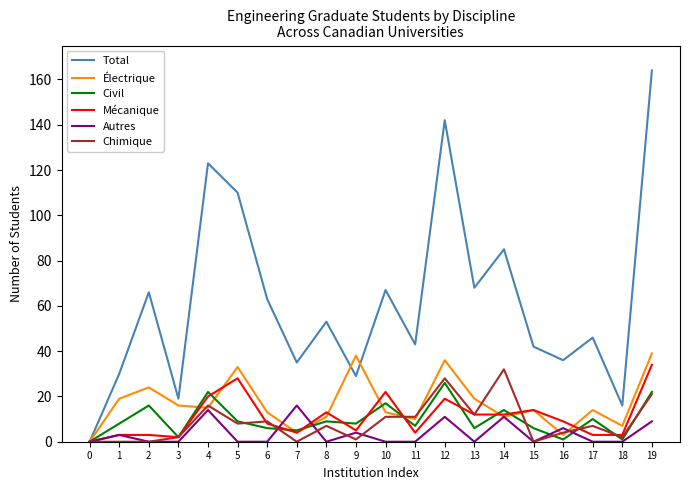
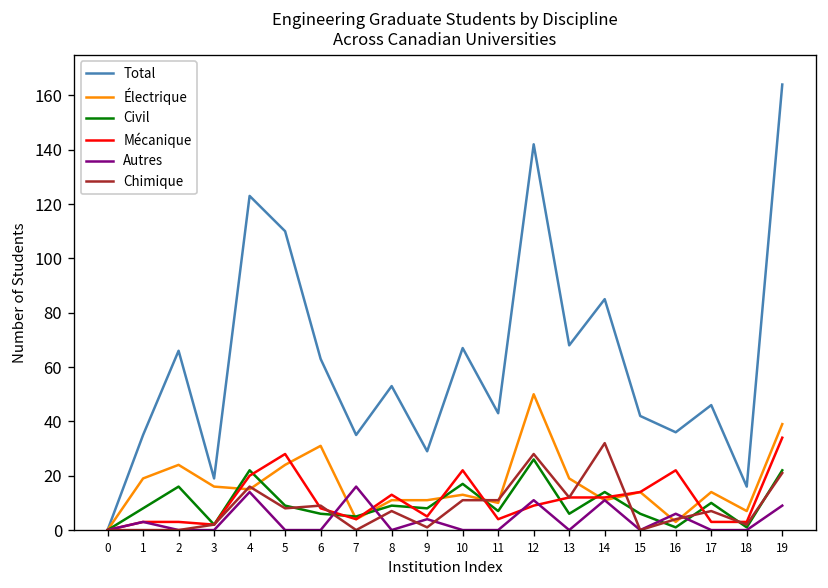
Total, 1: 30 -> 35
Électrique, 5: 33 -> 24
Électrique, 6: 13 -> 31
Électrique, 9: 38 -> 11
Électrique, 12: 36 -> 50
Mécanique, 12: 19 -> 9
Mécanique, 16: 9 -> 22
